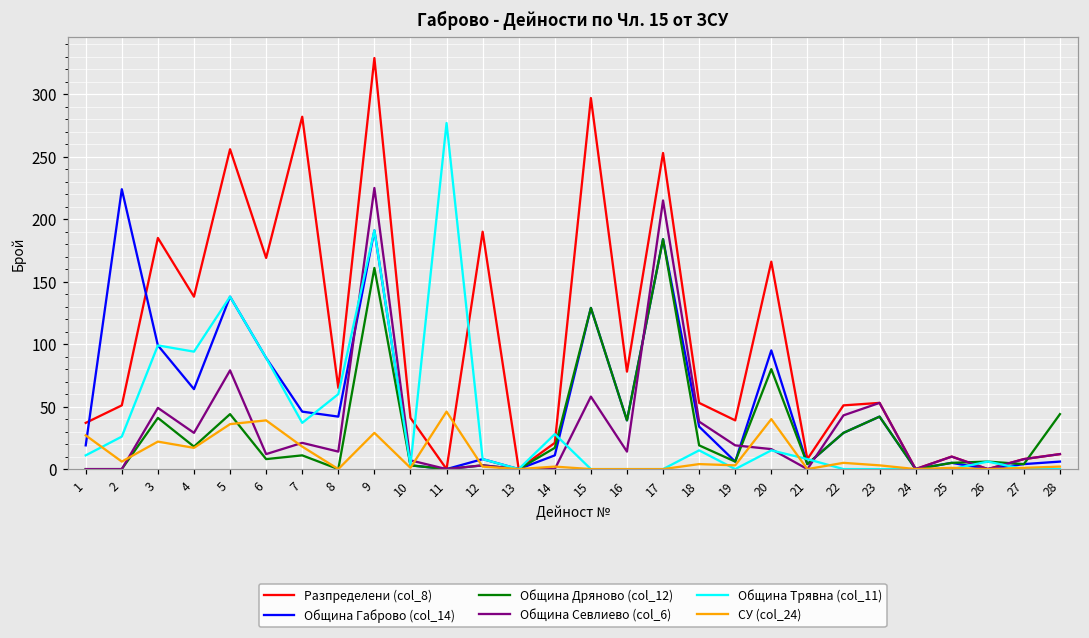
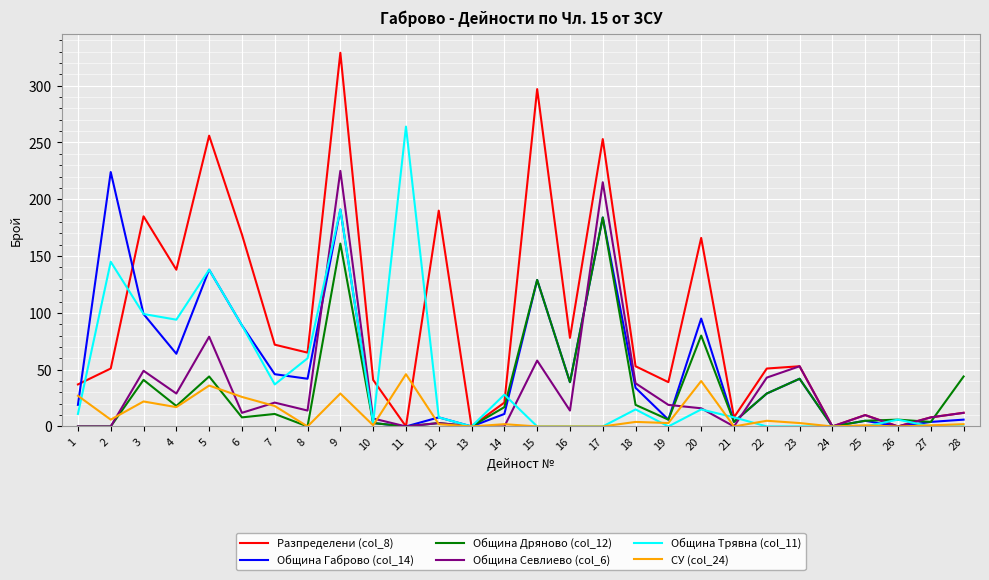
Община Трявна (col_11), 2: 26 -> 145
СУ (col_24), 6: 39 -> 26
Разпределени (col_8), 7: 282 -> 72
Община Трявна (col_11), 11: 277 -> 264
